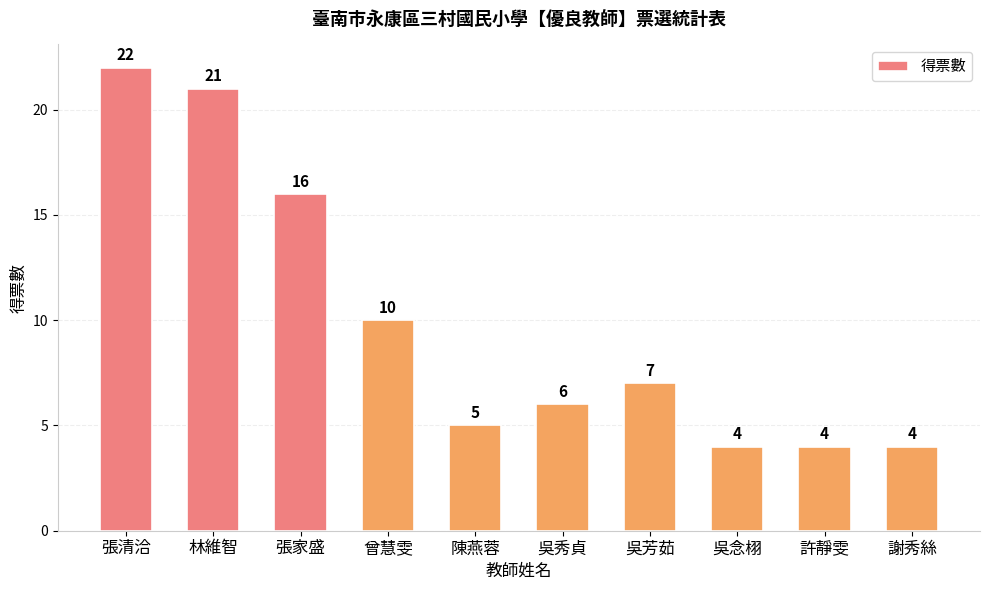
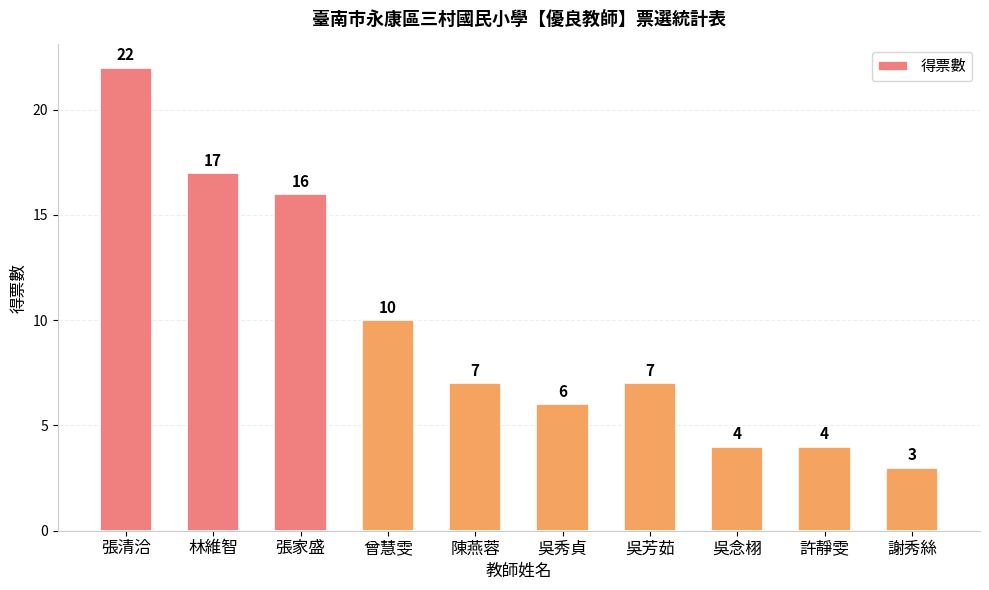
林維智: 21 -> 17
陳燕蓉: 5 -> 7
謝秀絲: 4 -> 3
